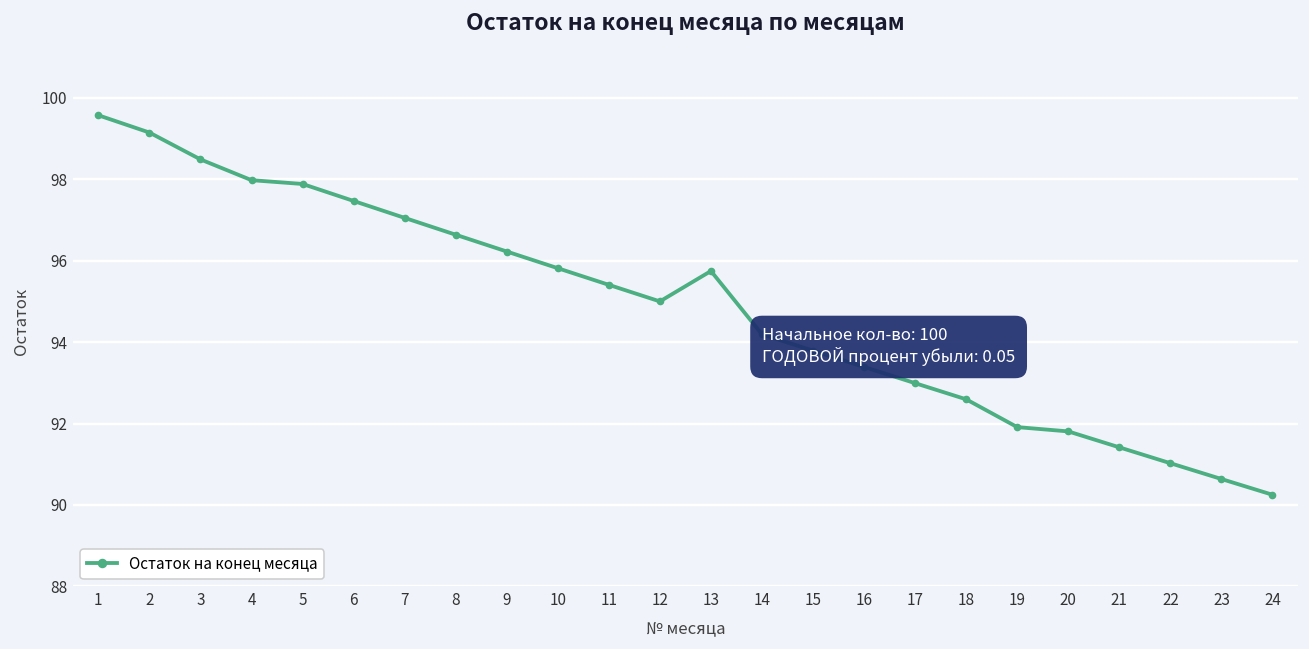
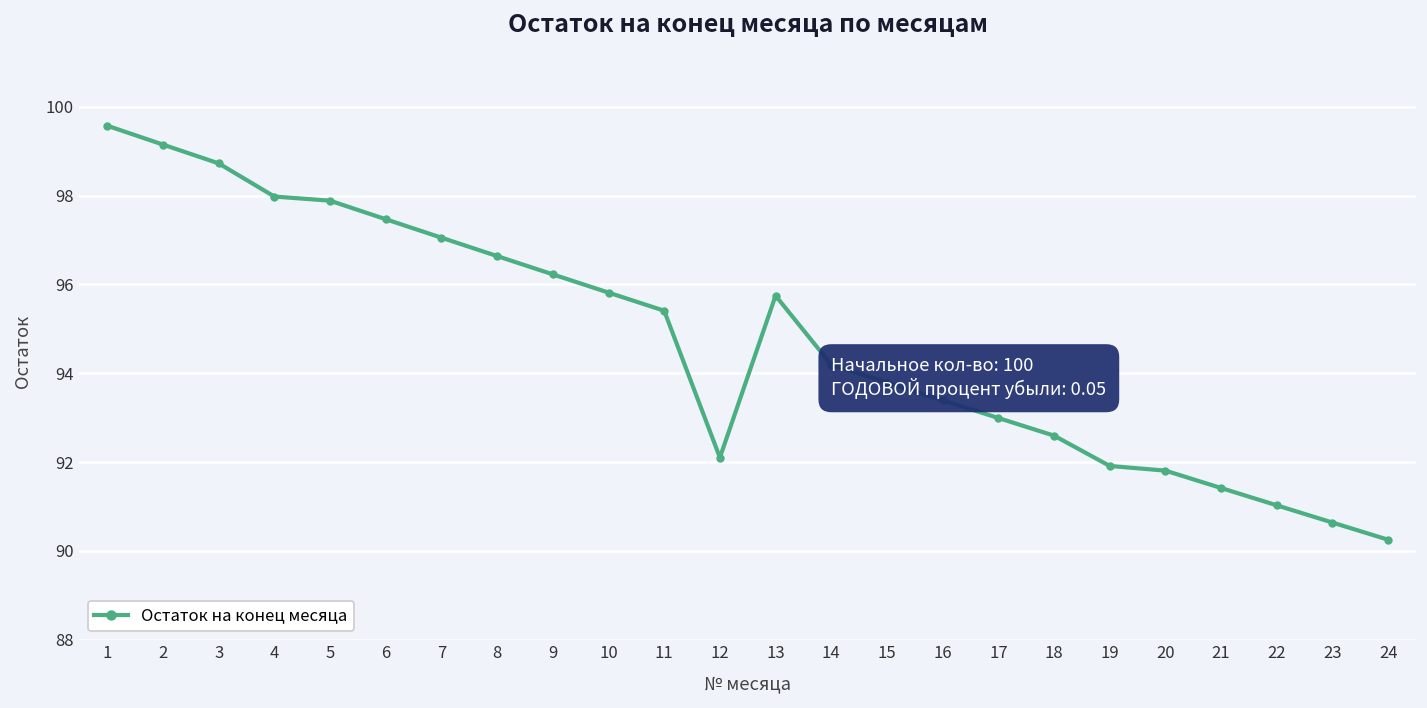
3: 98.5 -> 98.7
12: 95.0 -> 92.1
